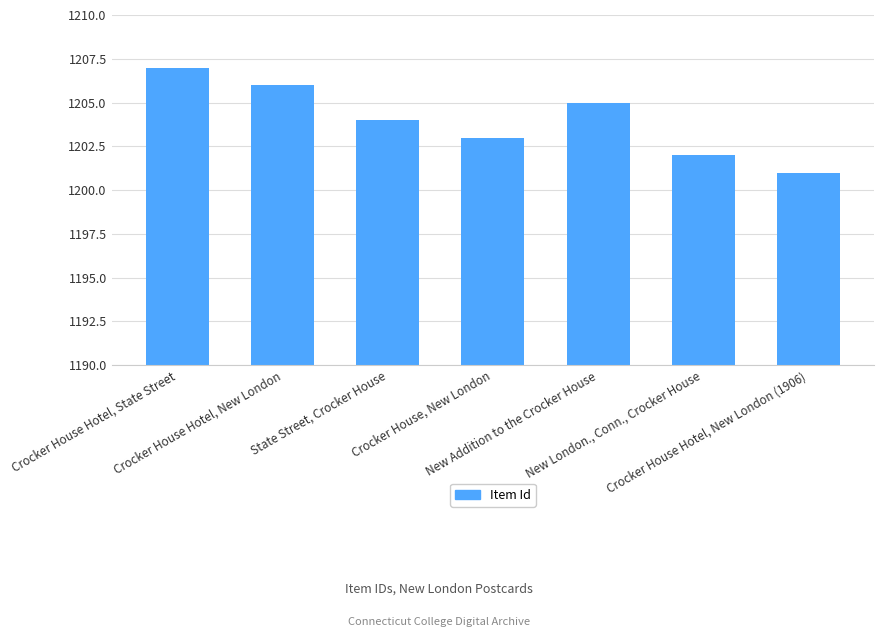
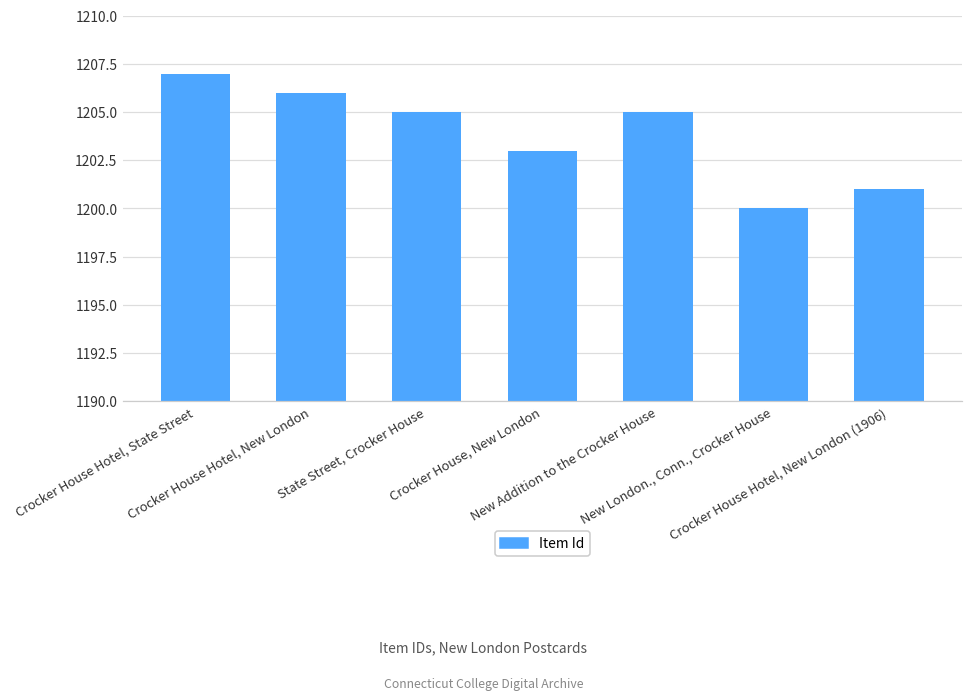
State Street, Crocker House: 1204 -> 1205
New London., Conn., Crocker House: 1202 -> 1200
